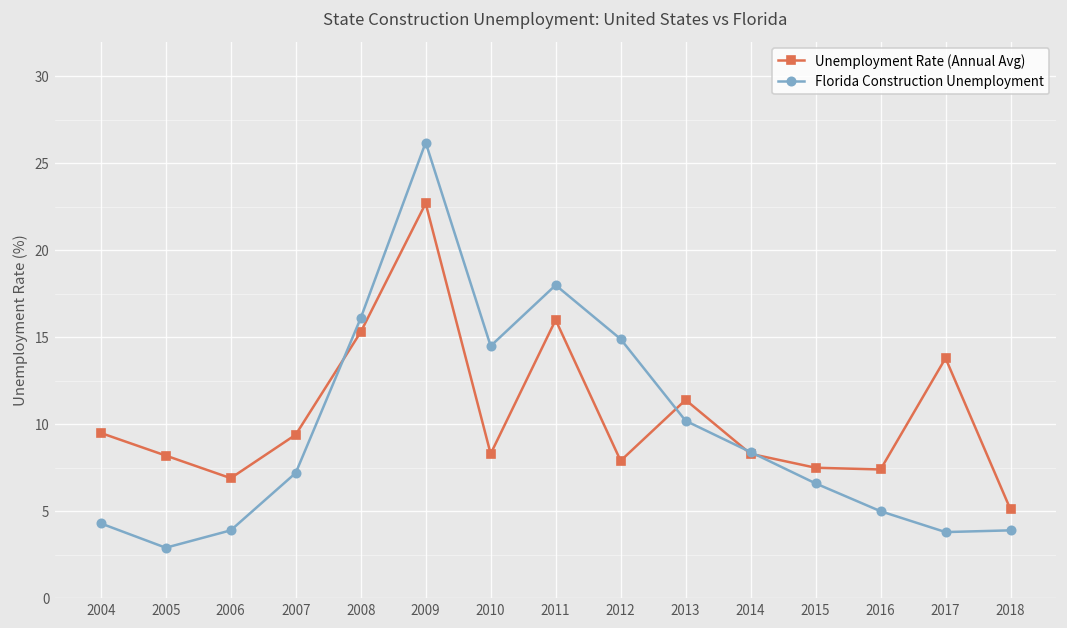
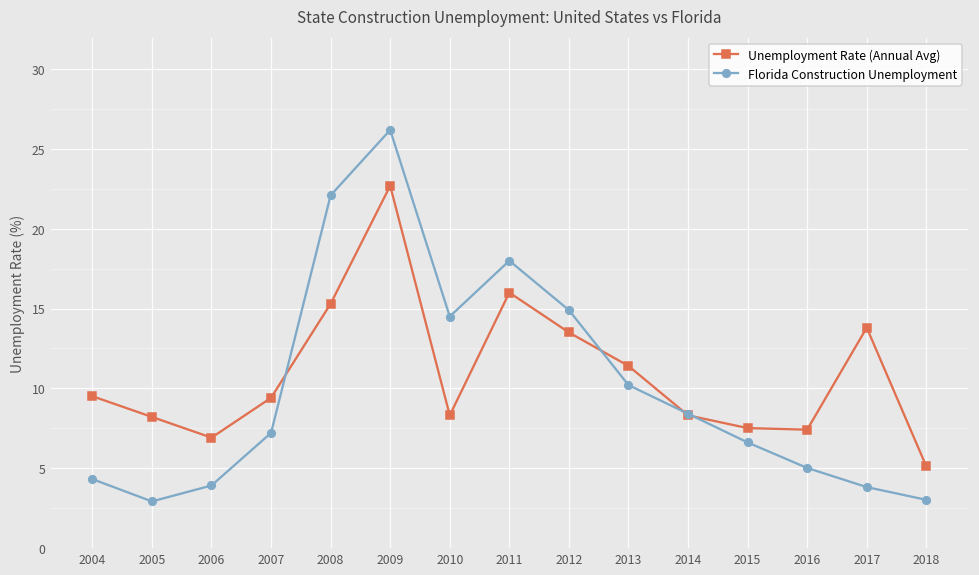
Florida Construction Unemployment, 2008: 16.1 -> 22.1
Unemployment Rate (Annual Avg), 2012: 7.9 -> 13.5
Florida Construction Unemployment, 2018: 3.9 -> 3.0
